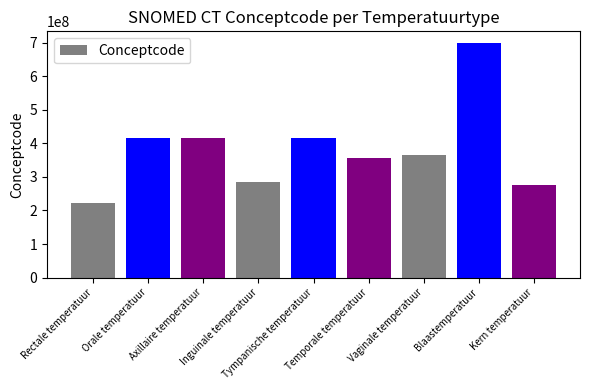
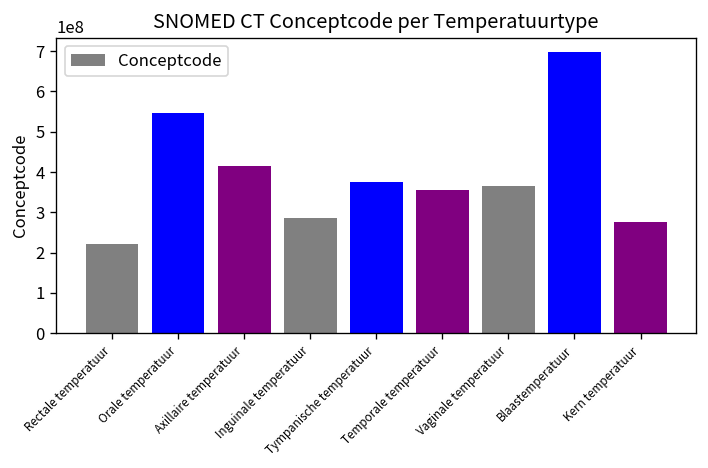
Orale temperatuur: 420000000 -> 550000000
Tympanische temperatuur: 420000000 -> 370000000
